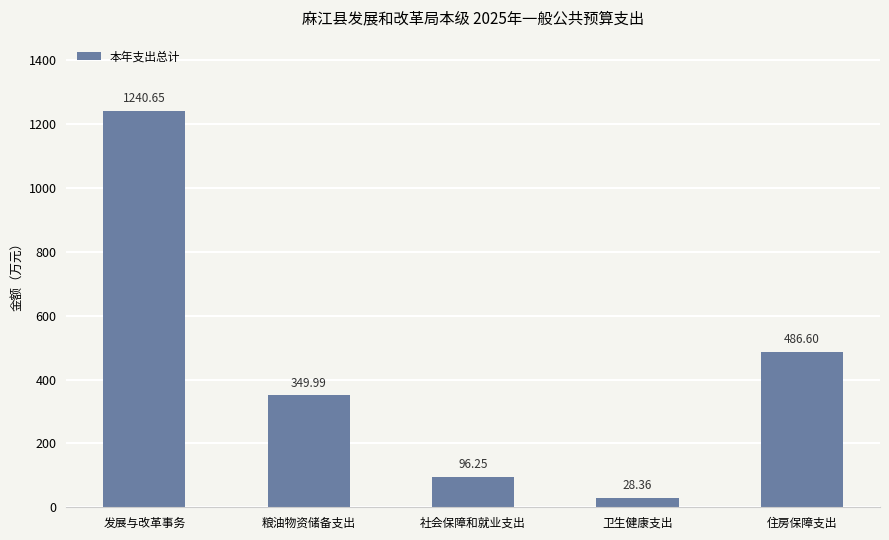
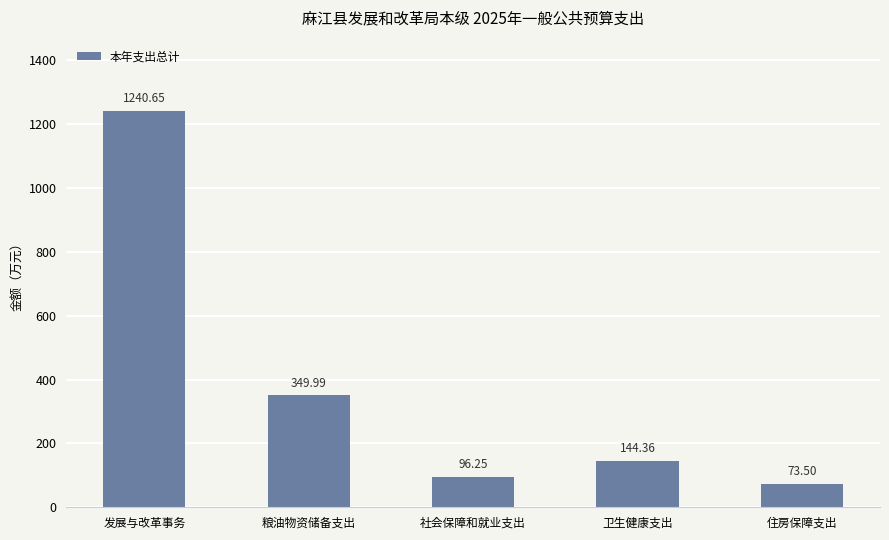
卫生健康支出: 28.36 -> 144.36
住房保障支出: 486.60 -> 73.50
